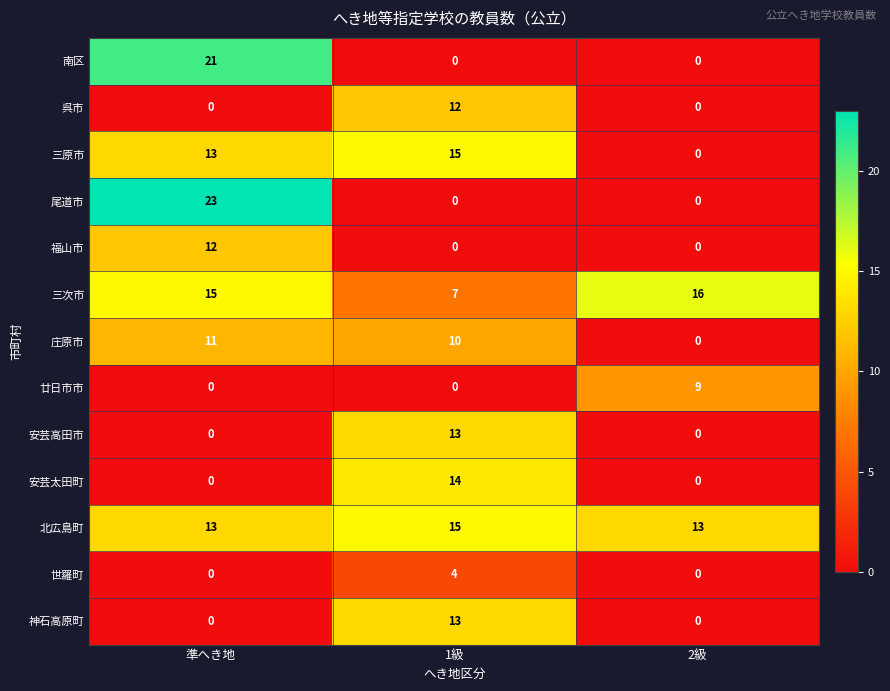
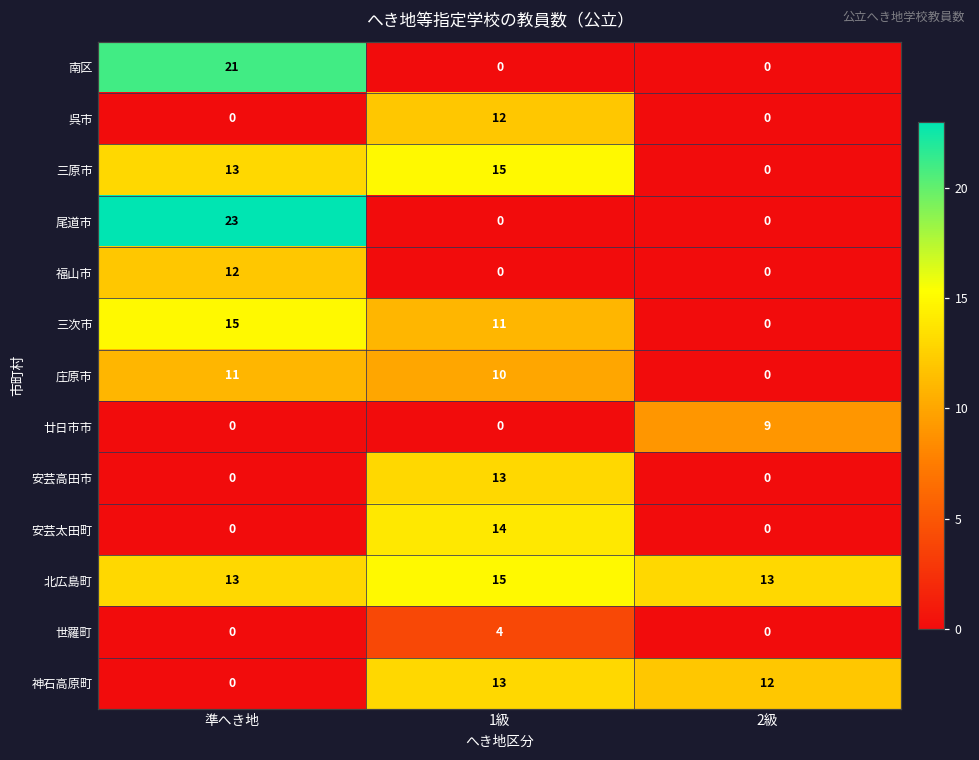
三次市, 1級: 7 -> 11
三次市, 2級: 16 -> 0
神石高原町, 2級: 0 -> 12
